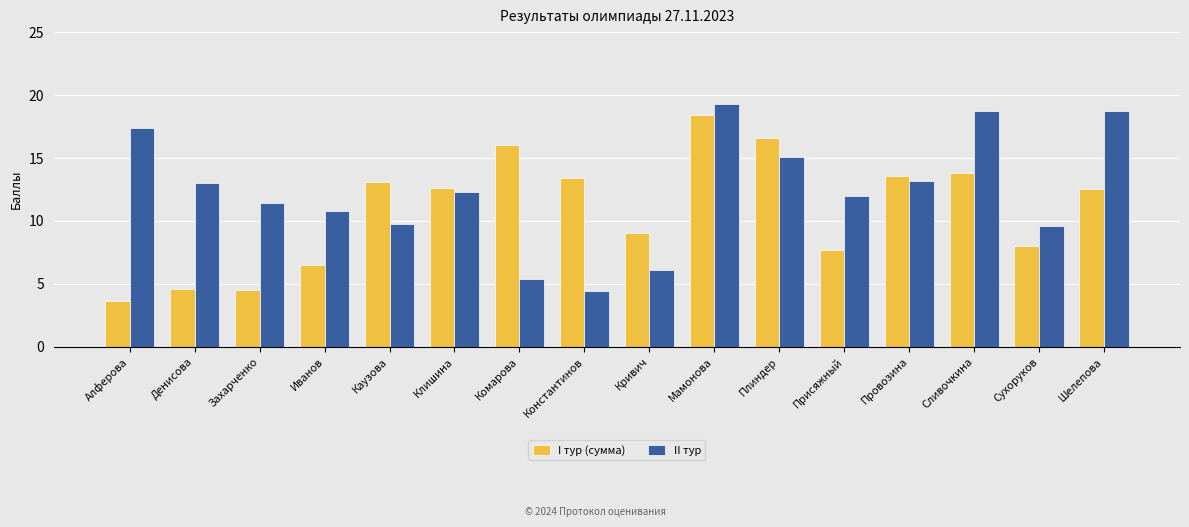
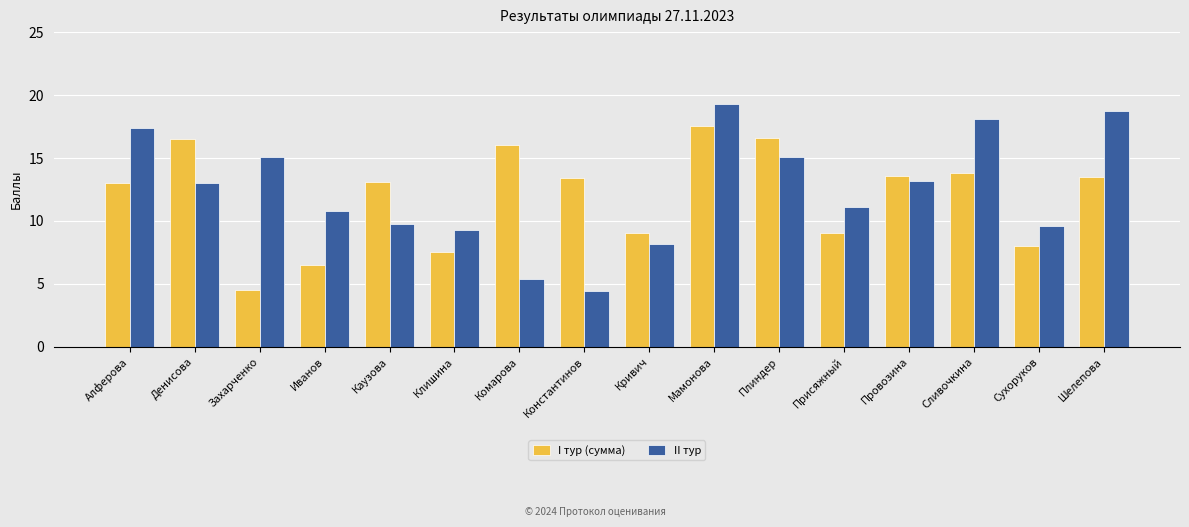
I тур (сумма), Алферова: 3.6 -> 13.0
I тур (сумма), Денисова: 4.6 -> 16.5
II тур, Захарченко: 11.4 -> 15.1
I тур (сумма), Клишина: 12.6 -> 7.5
II тур, Клишина: 12.3 -> 9.3
II тур, Кривич: 6.1 -> 8.2
I тур (сумма), Мамонова: 18.4 -> 17.5
I тур (сумма), Присяжный: 7.7 -> 9.0
II тур, Присяжный: 12.0 -> 11.1
II тур, Сливочкина: 18.8 -> 18.1
I тур (сумма), Шелепова: 12.5 -> 13.5
